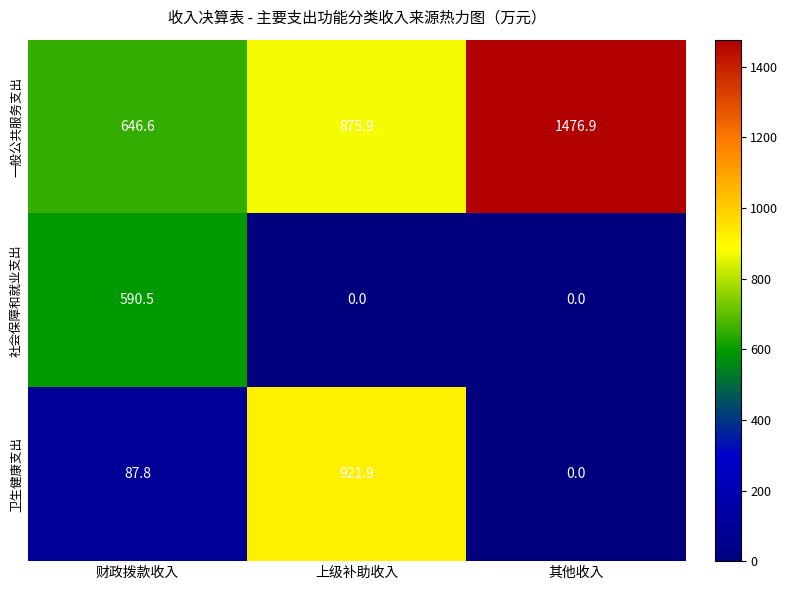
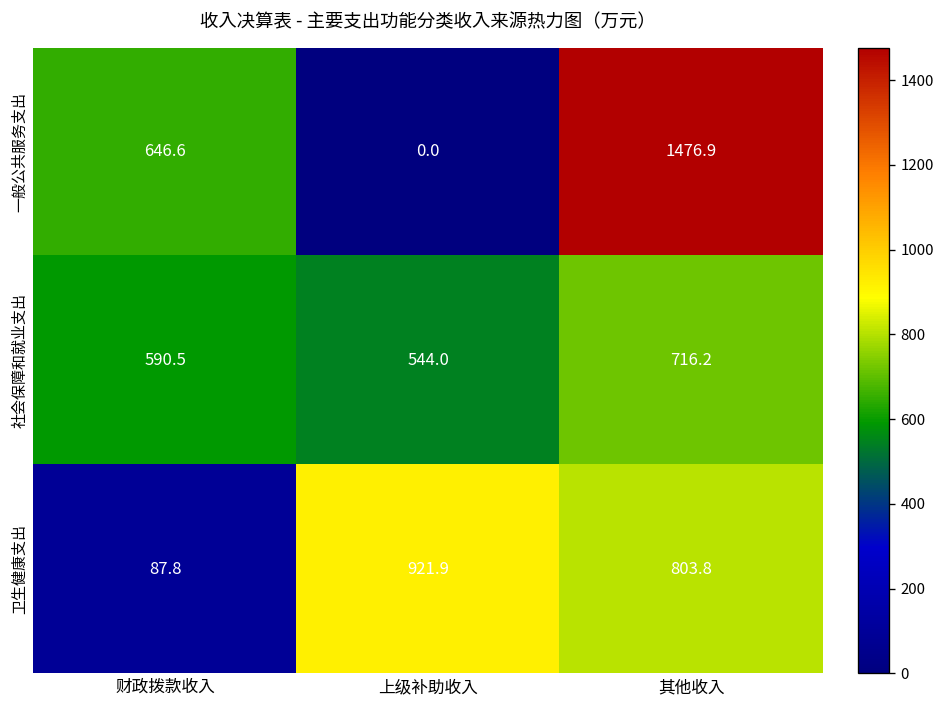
一般公共服务支出, 上级补助收入: 875.9 -> 0.0
社会保障和就业支出, 上级补助收入: 0.0 -> 544.0
社会保障和就业支出, 其他收入: 0.0 -> 716.2
卫生健康支出, 其他收入: 0.0 -> 803.8
